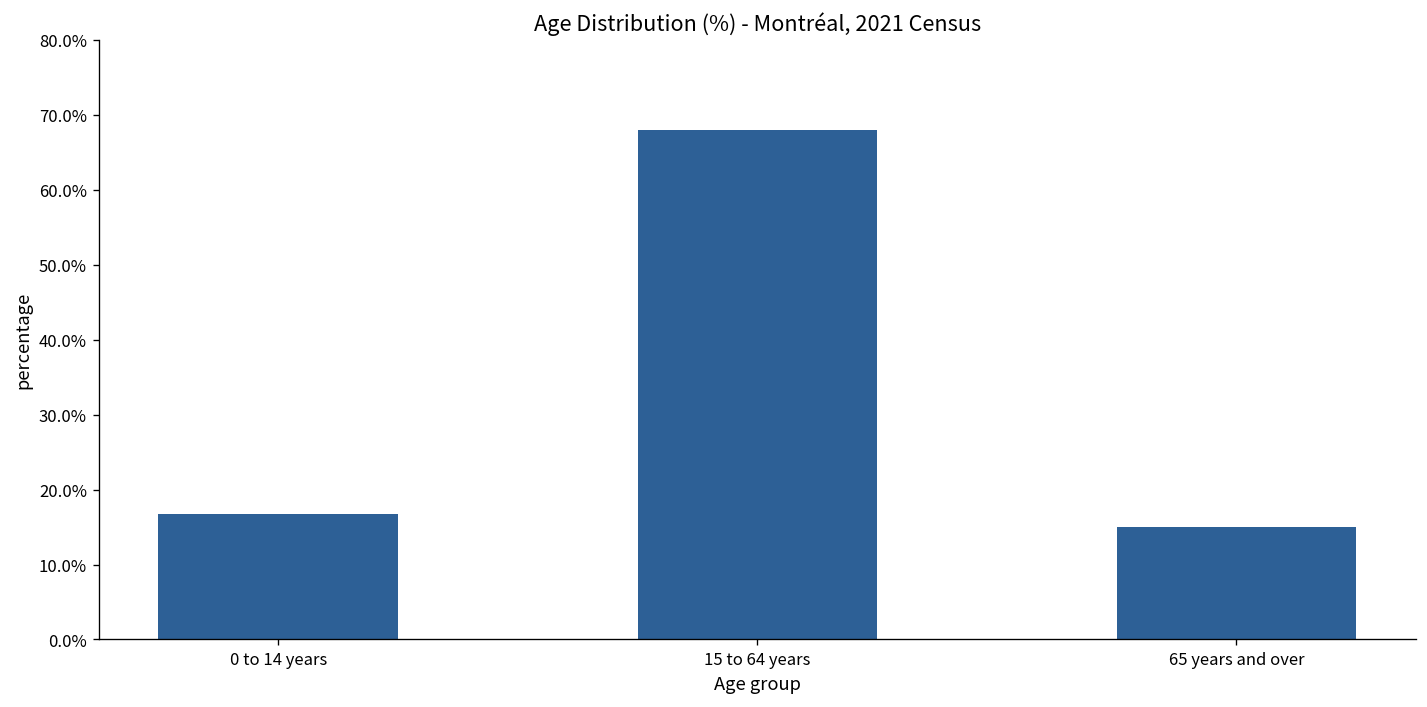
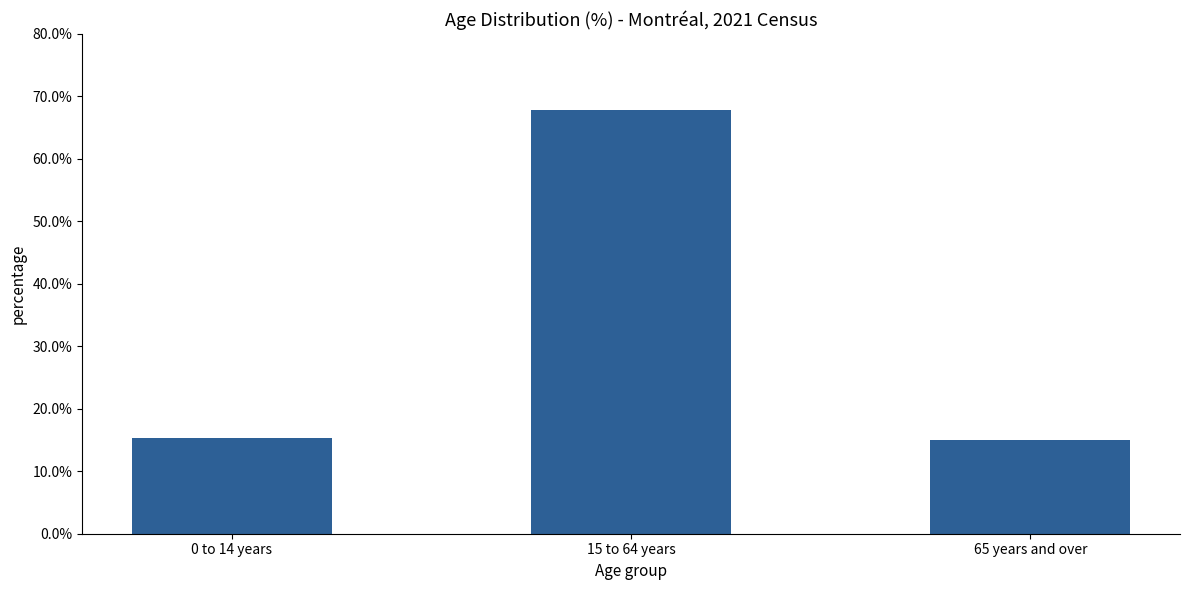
0 to 14 years: 17% -> 15%
